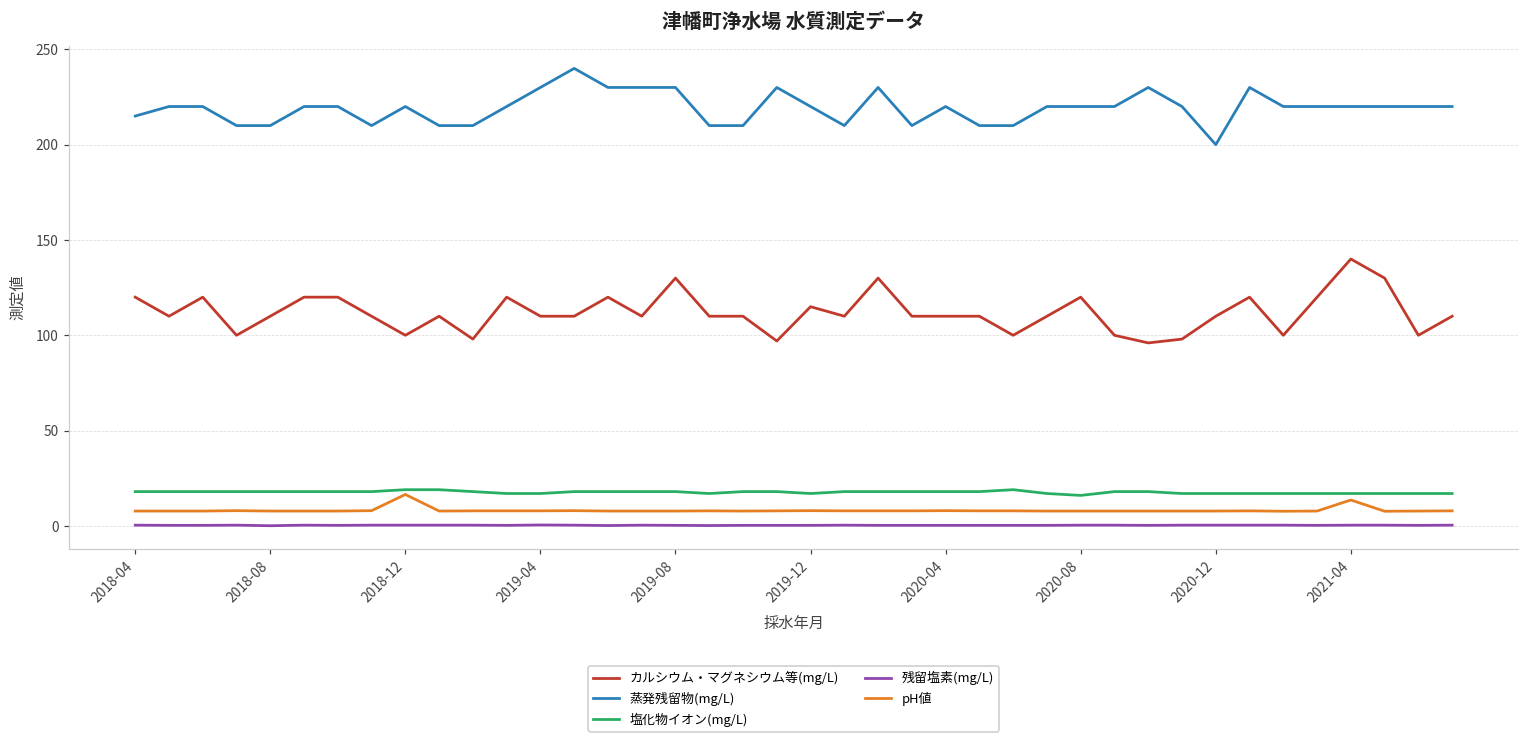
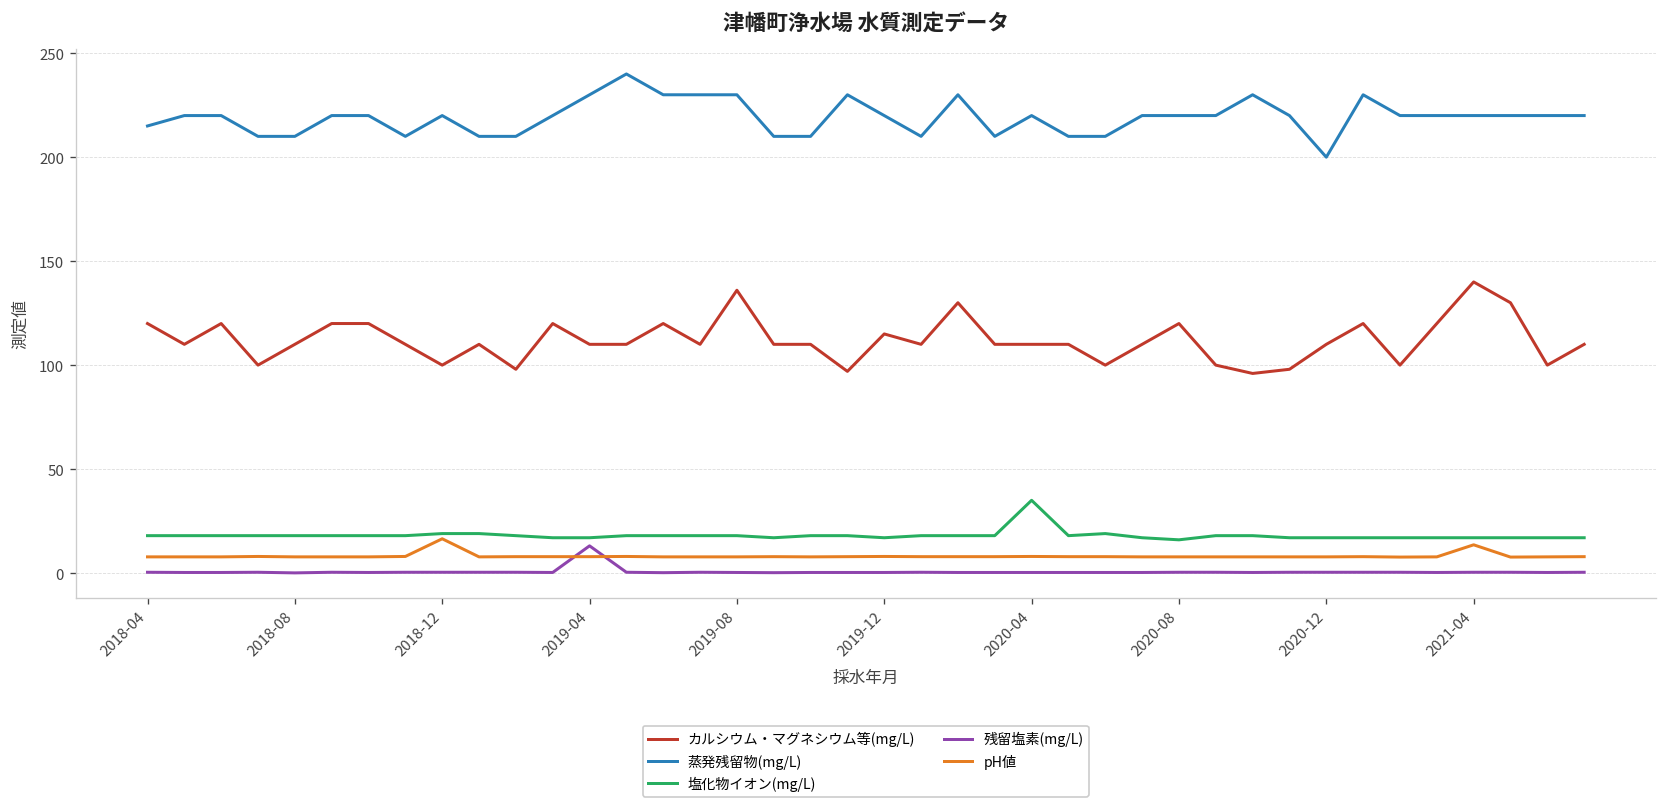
残留塩素(mg/L), 2019-04: 1 -> 13
カルシウム・マグネシウム等(mg/L), 2019-08: 130 -> 136
塩化物イオン(mg/L), 2020-04: 18 -> 35
